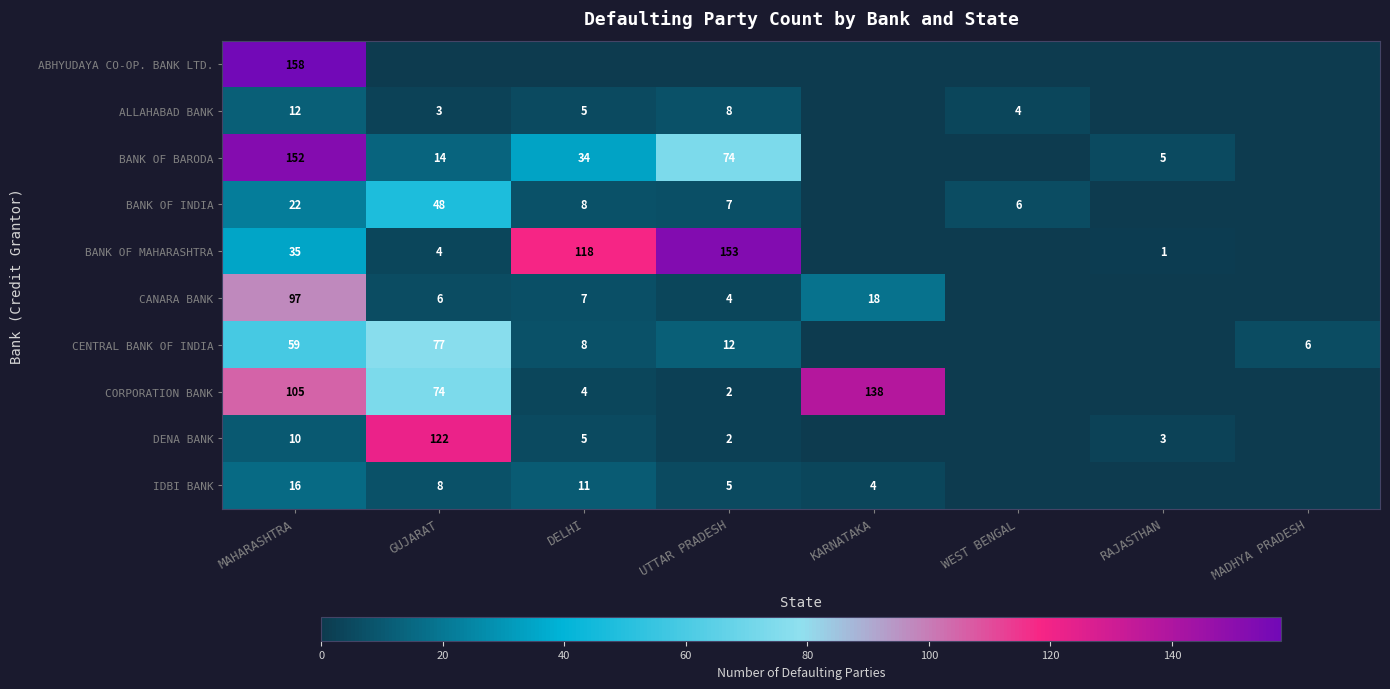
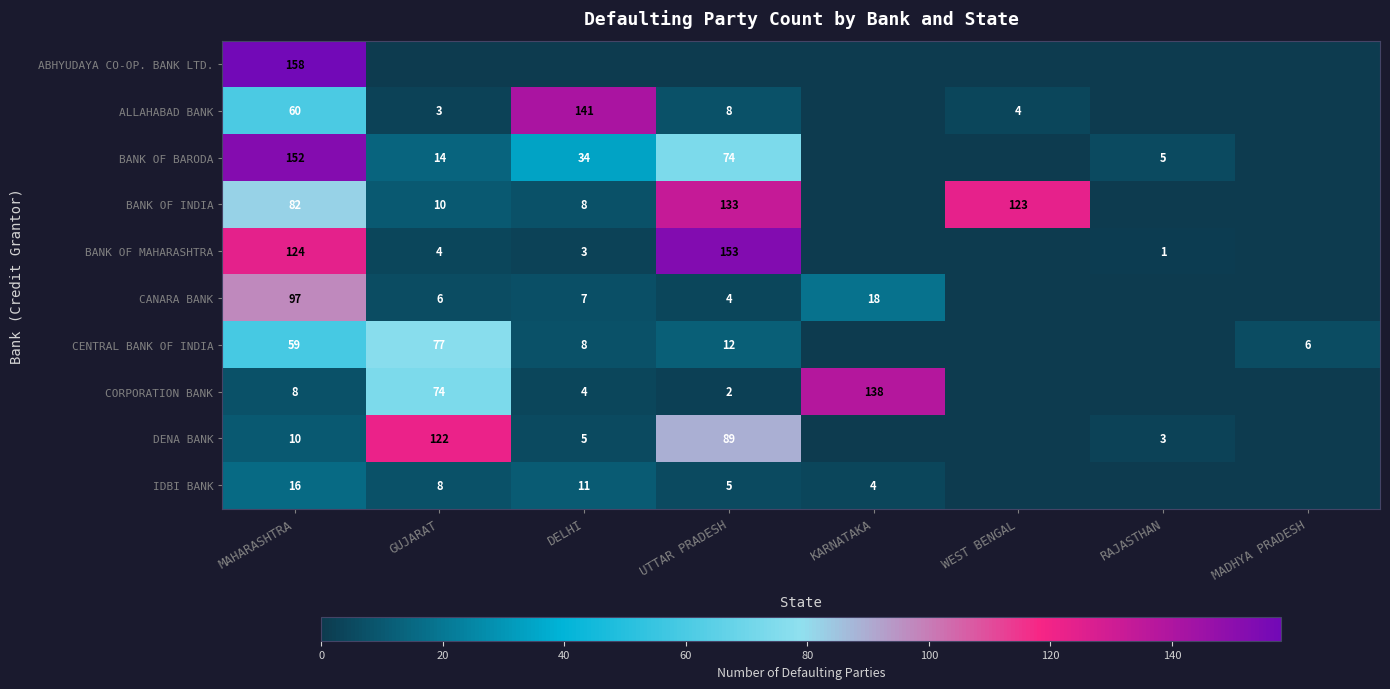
ALLAHABAD BANK, MAHARASHTRA: 12 -> 60
ALLAHABAD BANK, DELHI: 5 -> 141
BANK OF INDIA, MAHARASHTRA: 22 -> 82
BANK OF INDIA, GUJARAT: 48 -> 10
BANK OF INDIA, UTTAR PRADESH: 7 -> 133
BANK OF INDIA, WEST BENGAL: 6 -> 123
BANK OF MAHARASHTRA, MAHARASHTRA: 35 -> 124
BANK OF MAHARASHTRA, DELHI: 118 -> 3
CORPORATION BANK, MAHARASHTRA: 105 -> 8
DENA BANK, UTTAR PRADESH: 2 -> 89
